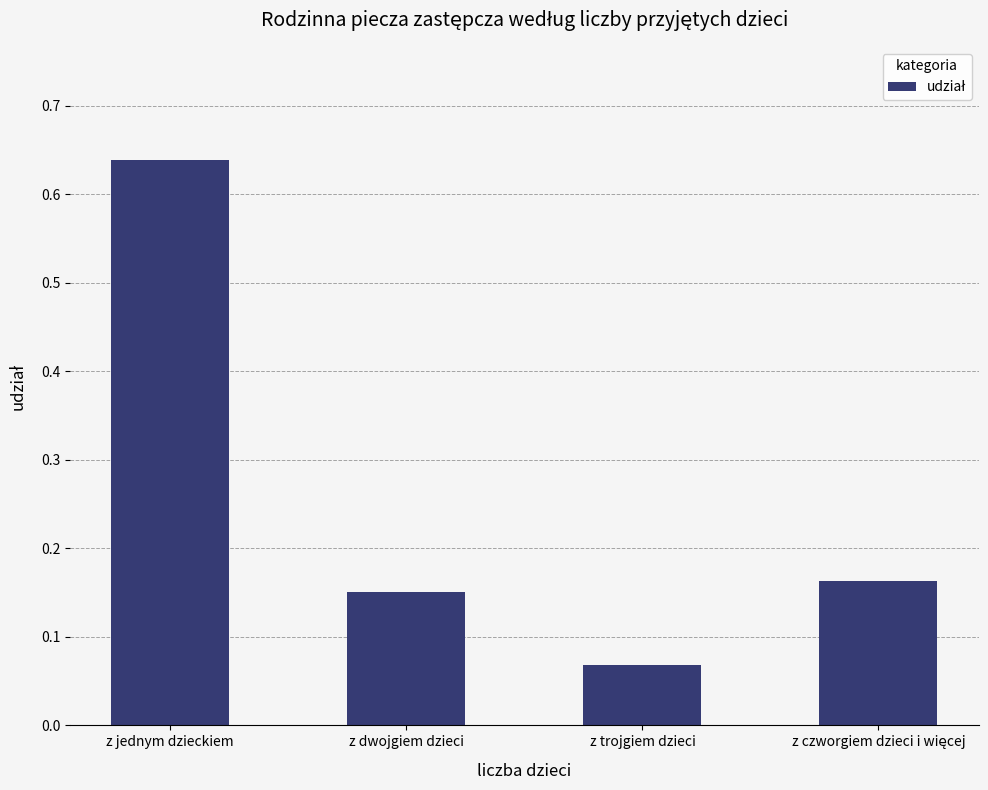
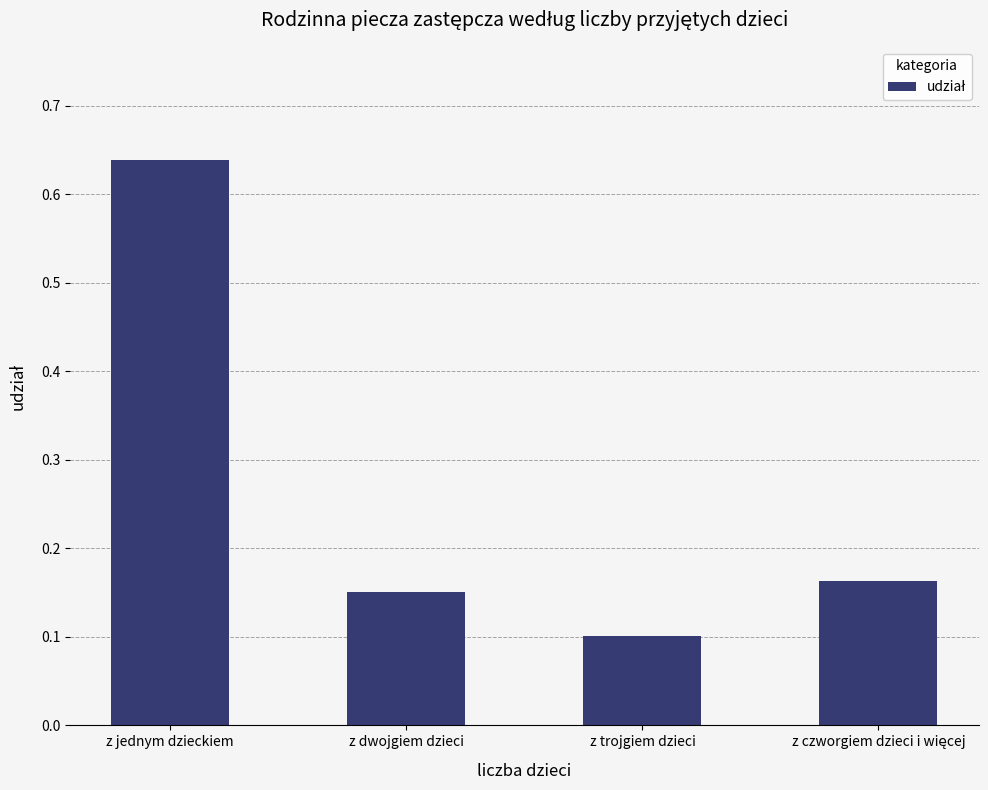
z trojgiem dzieci: 0.07 -> 0.10
